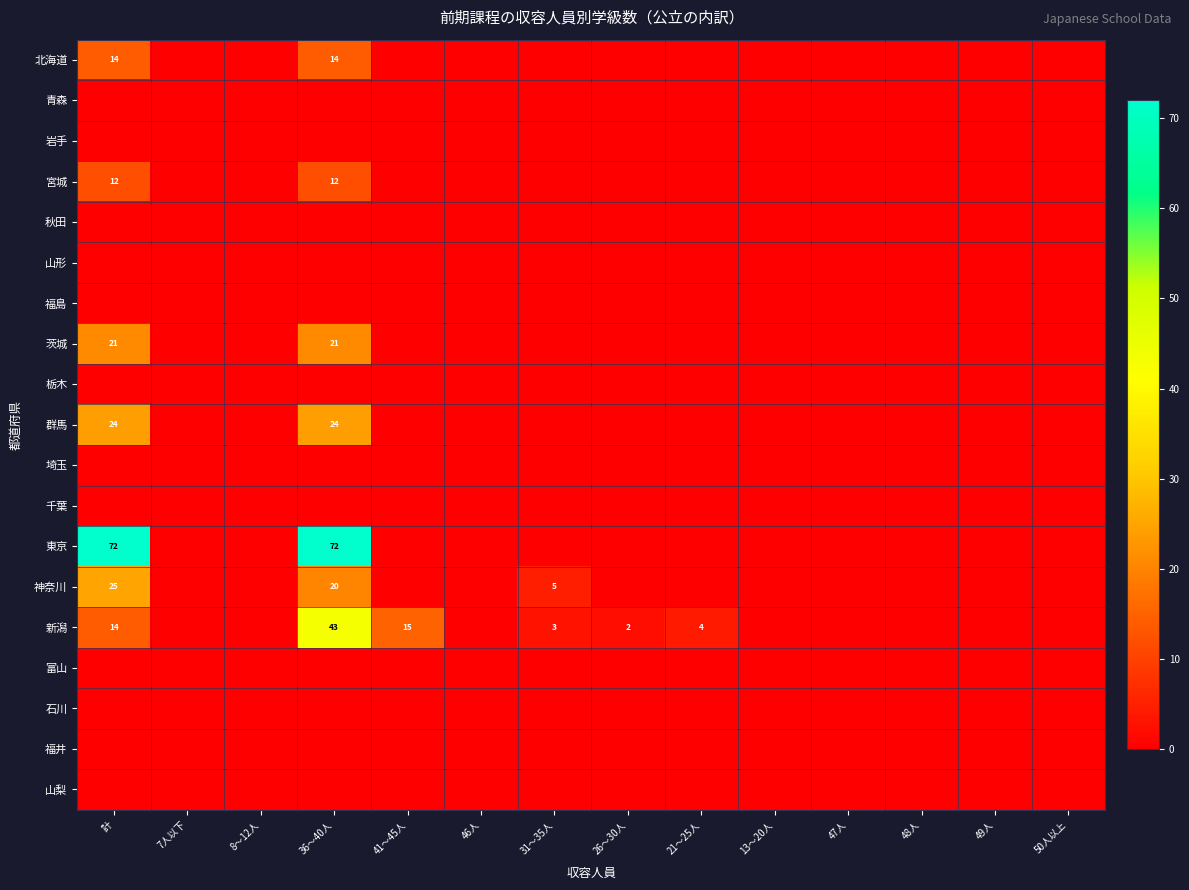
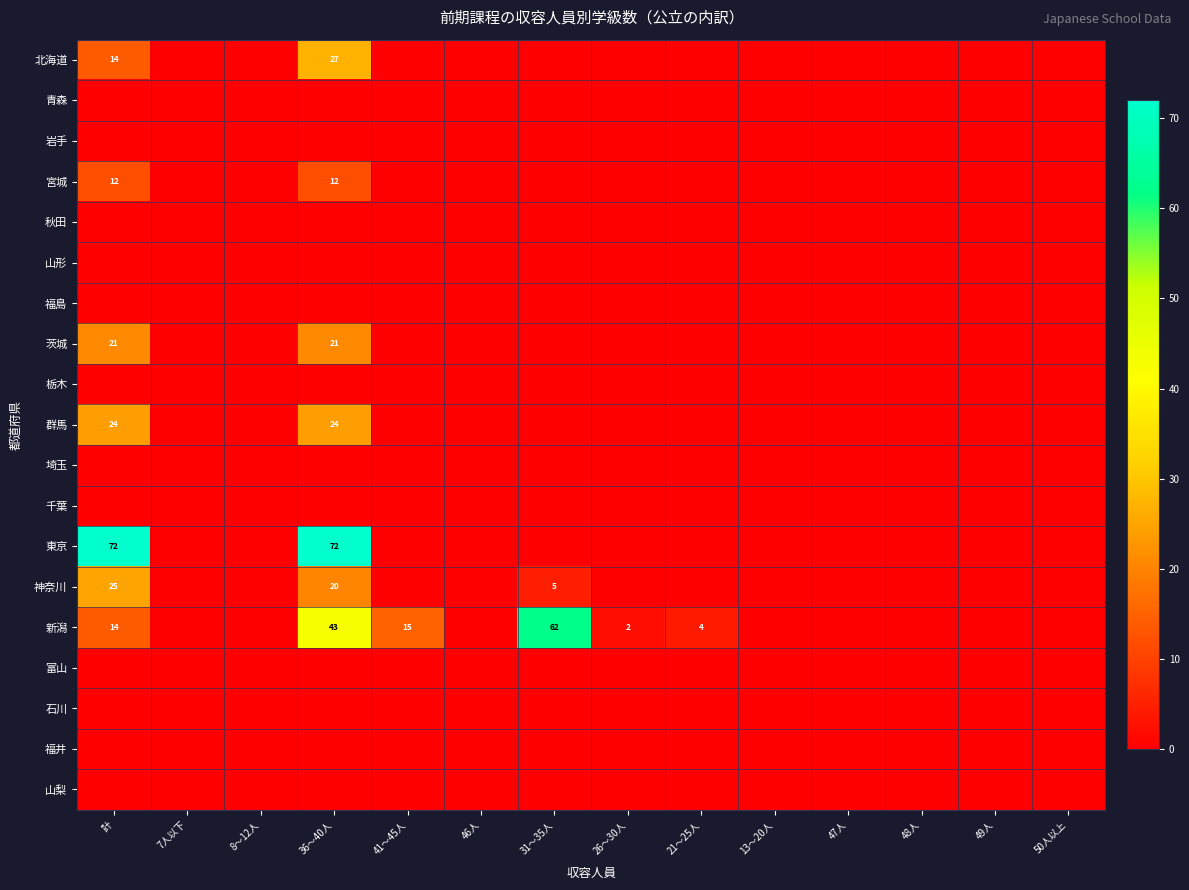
北海道, 36～40人: 14 -> 27
新潟, 31～35人: 3 -> 62
